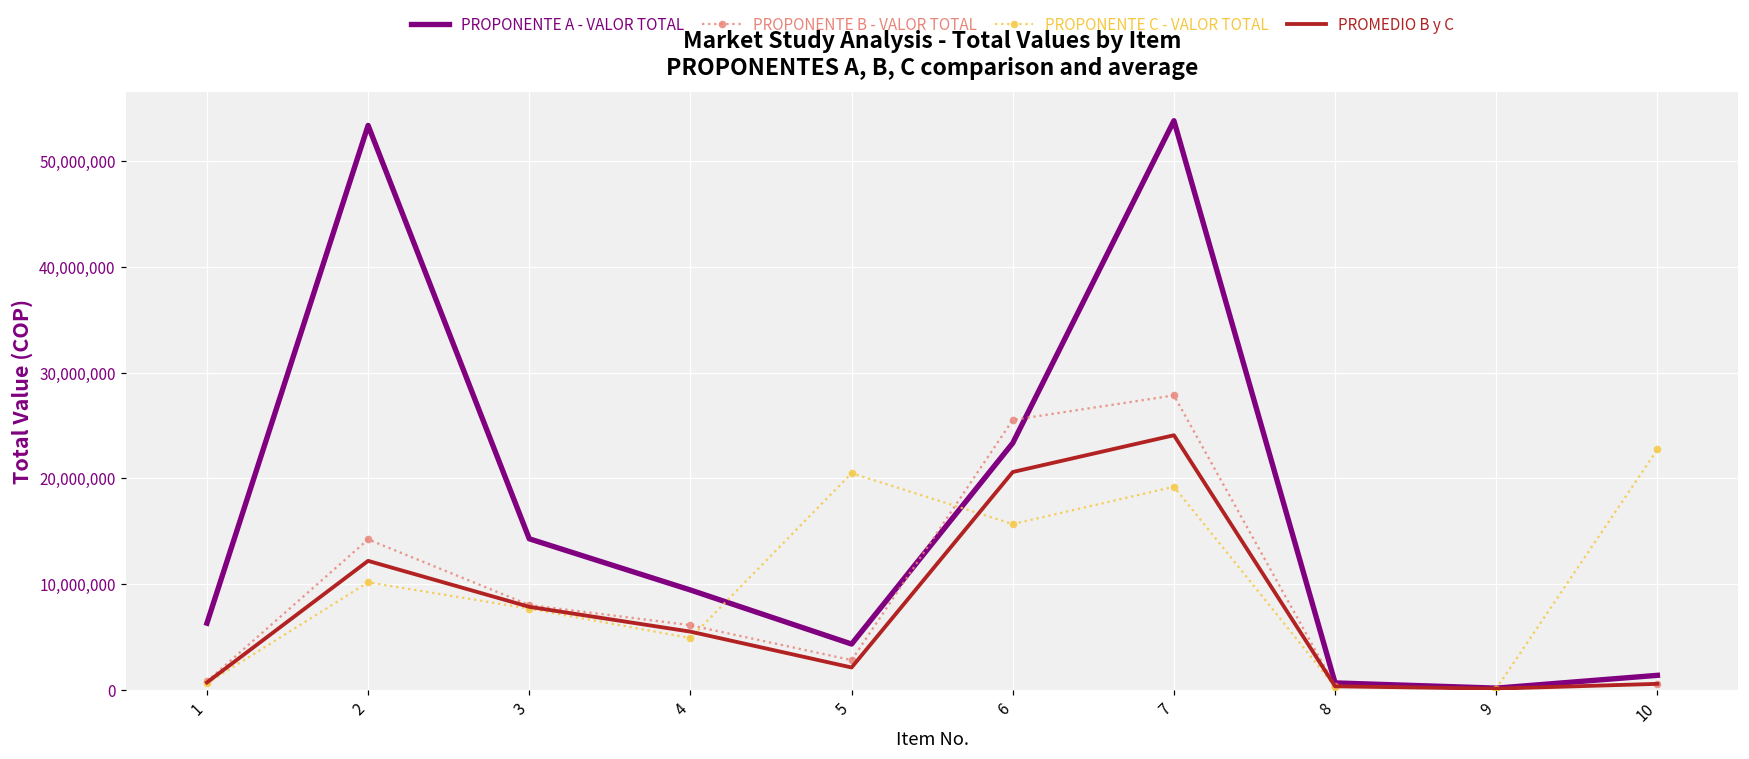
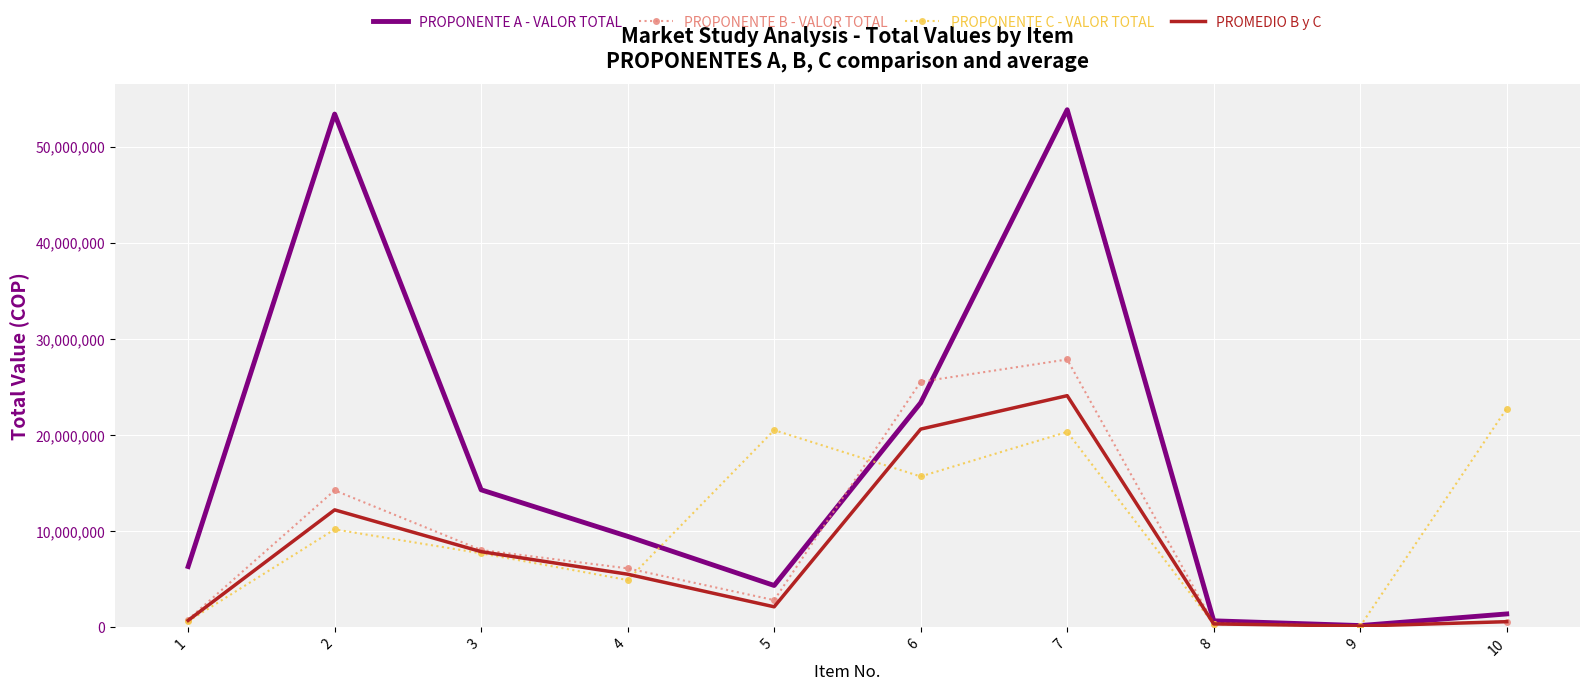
PROPONENTE C - VALOR TOTAL, 7: 19,000,000 -> 20,000,000
